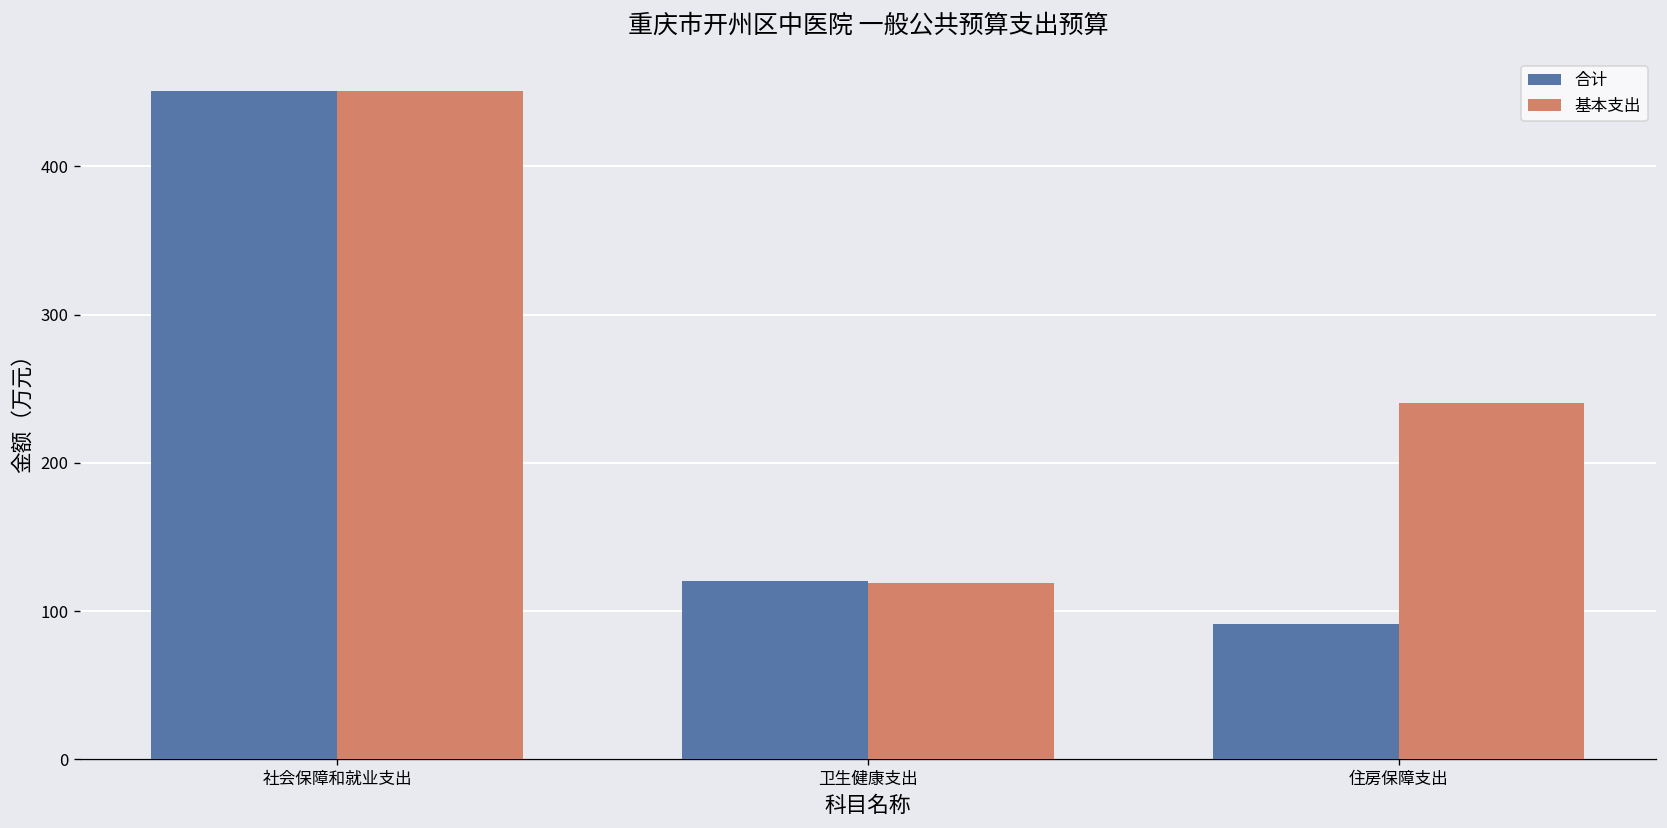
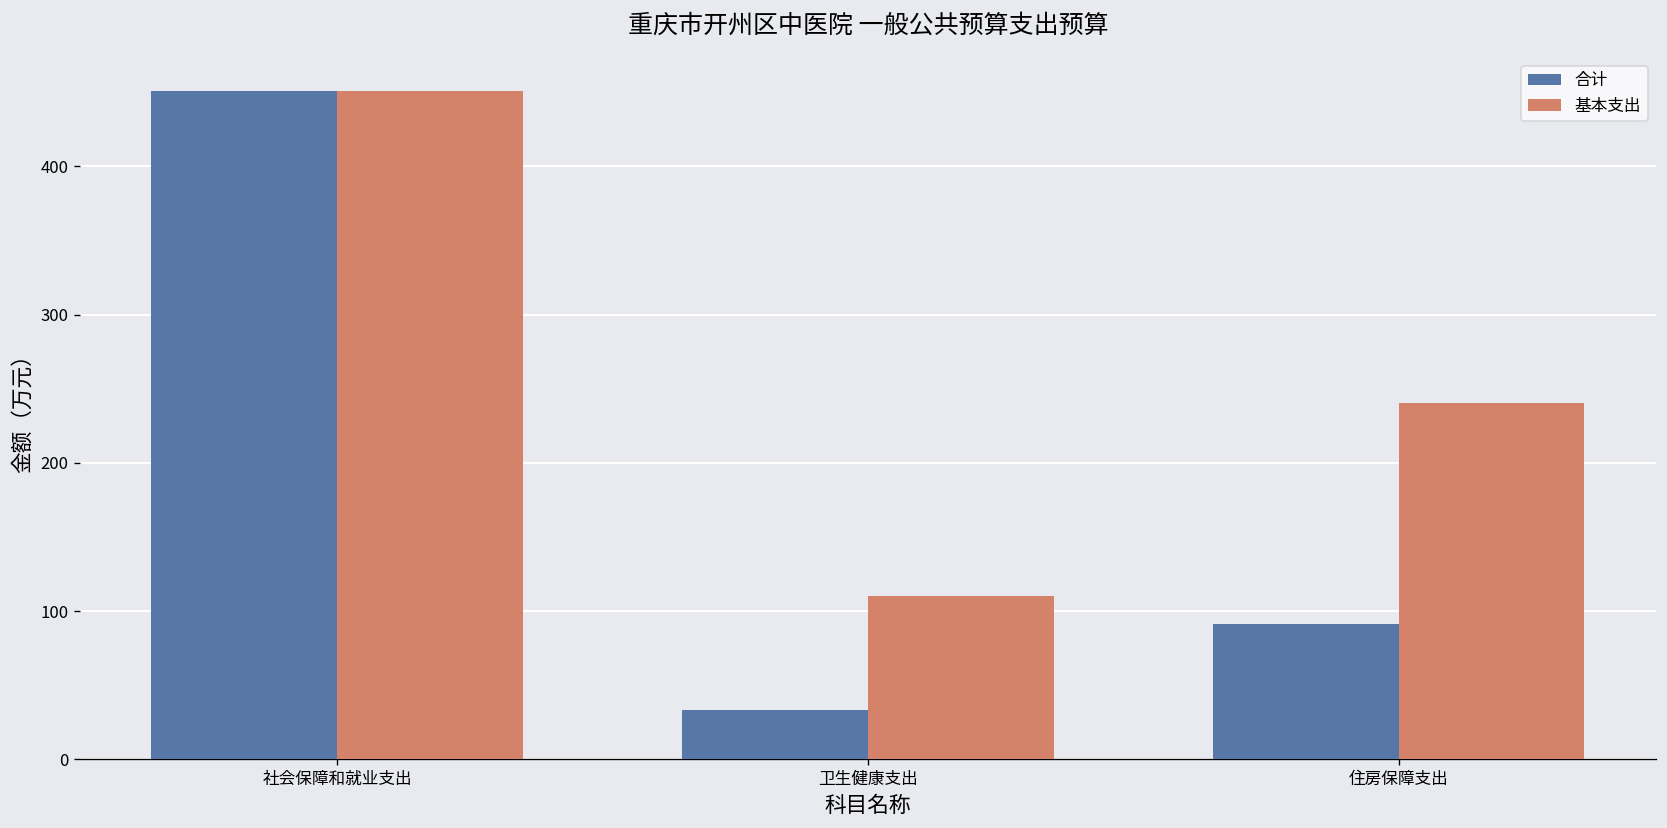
合计, 卫生健康支出: 120 -> 33
基本支出, 卫生健康支出: 119 -> 110
